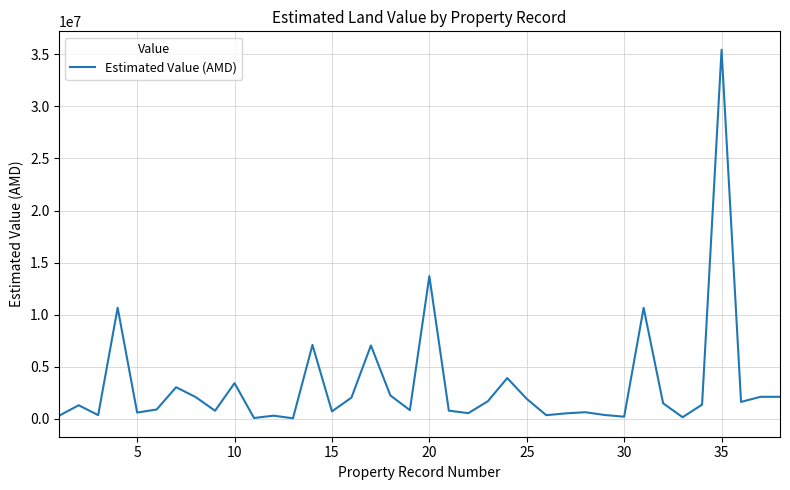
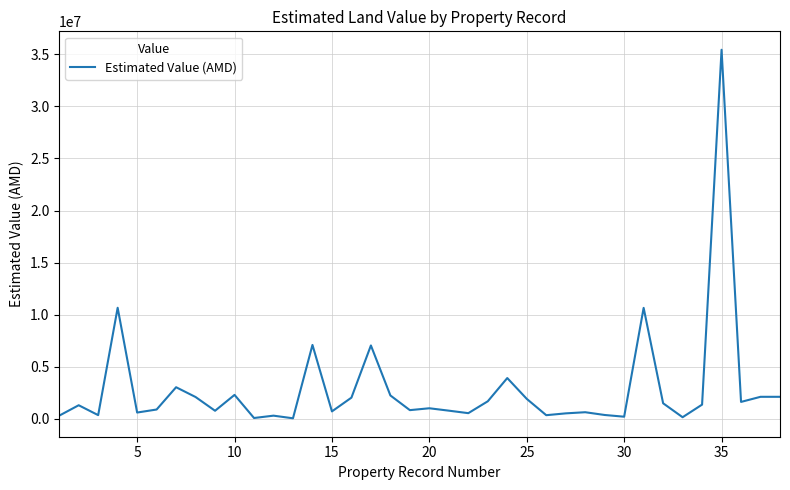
10: 3400000 -> 2300000
20: 13700000 -> 1000000
